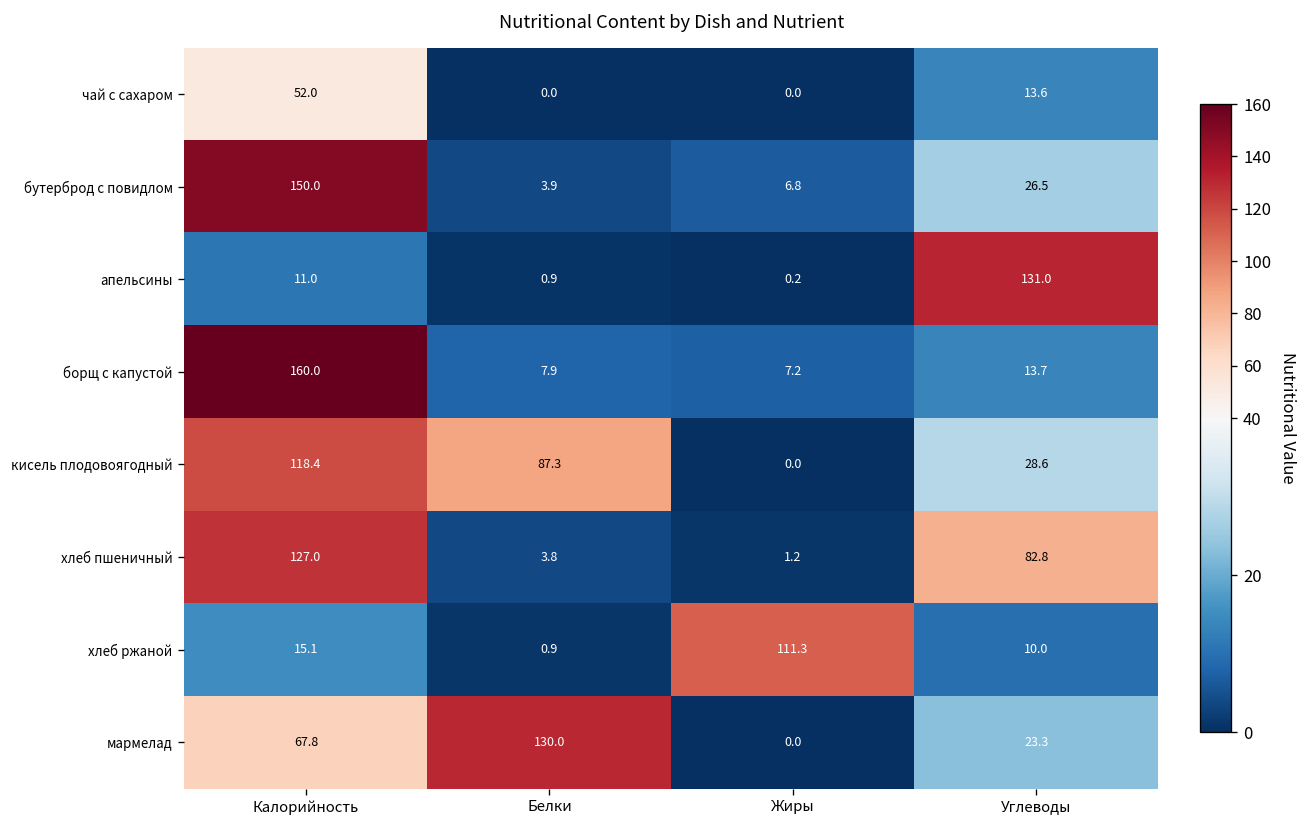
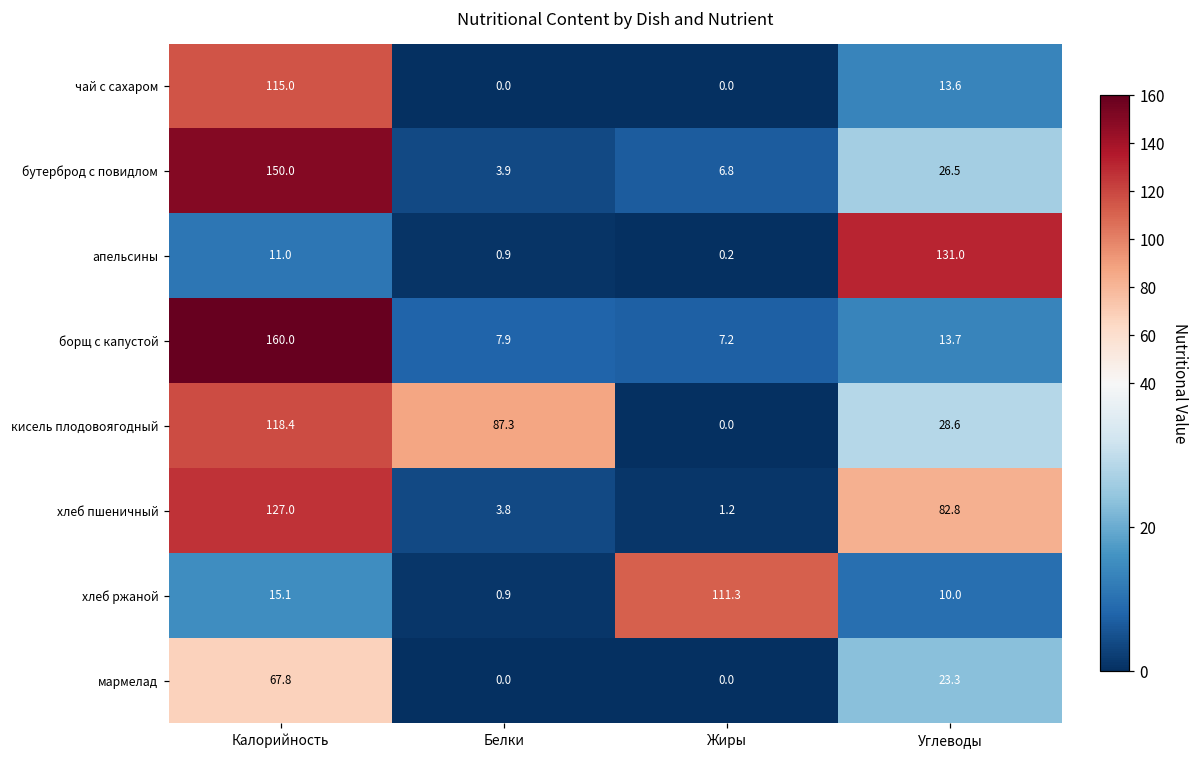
чай с сахаром, Калорийность: 52.0 -> 115.0
мармелад, Белки: 130.0 -> 0.0
